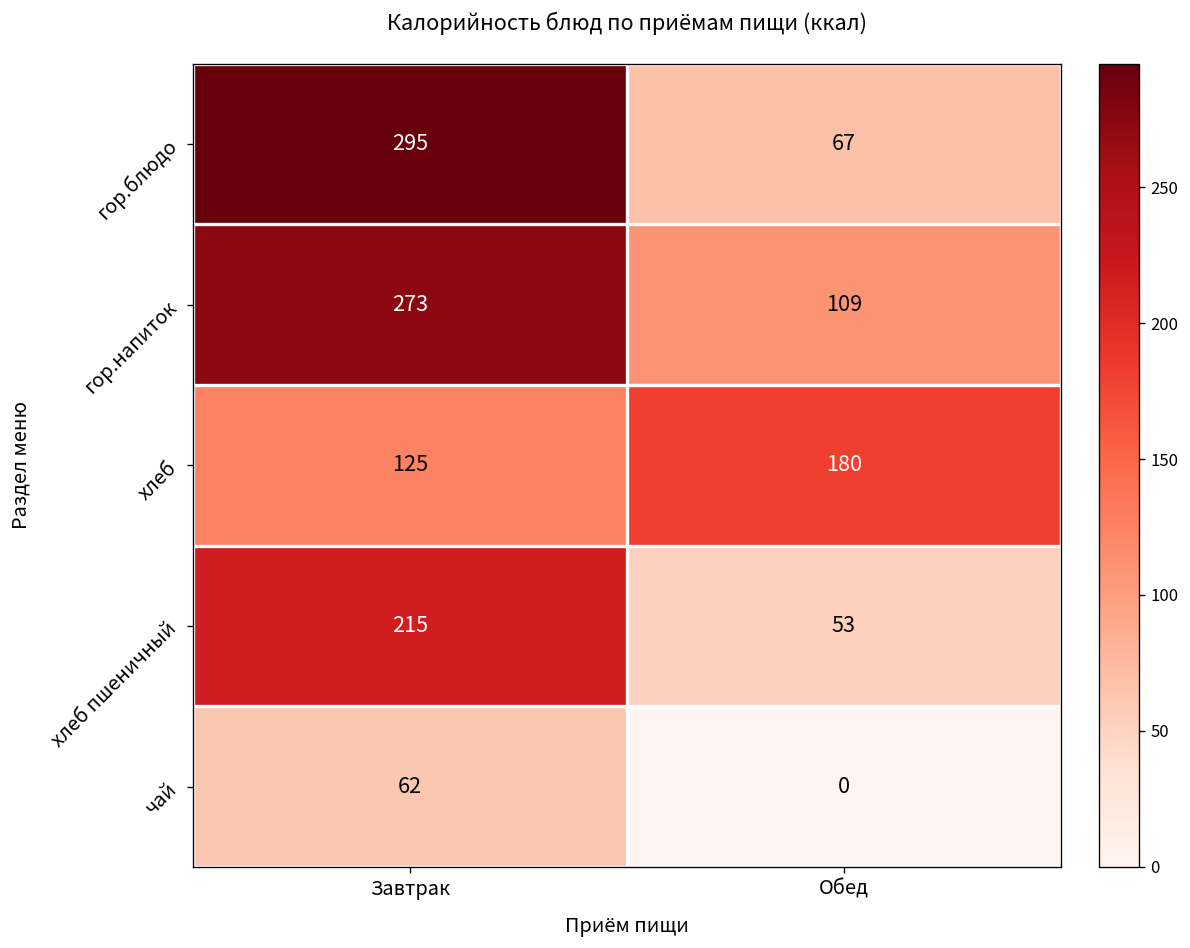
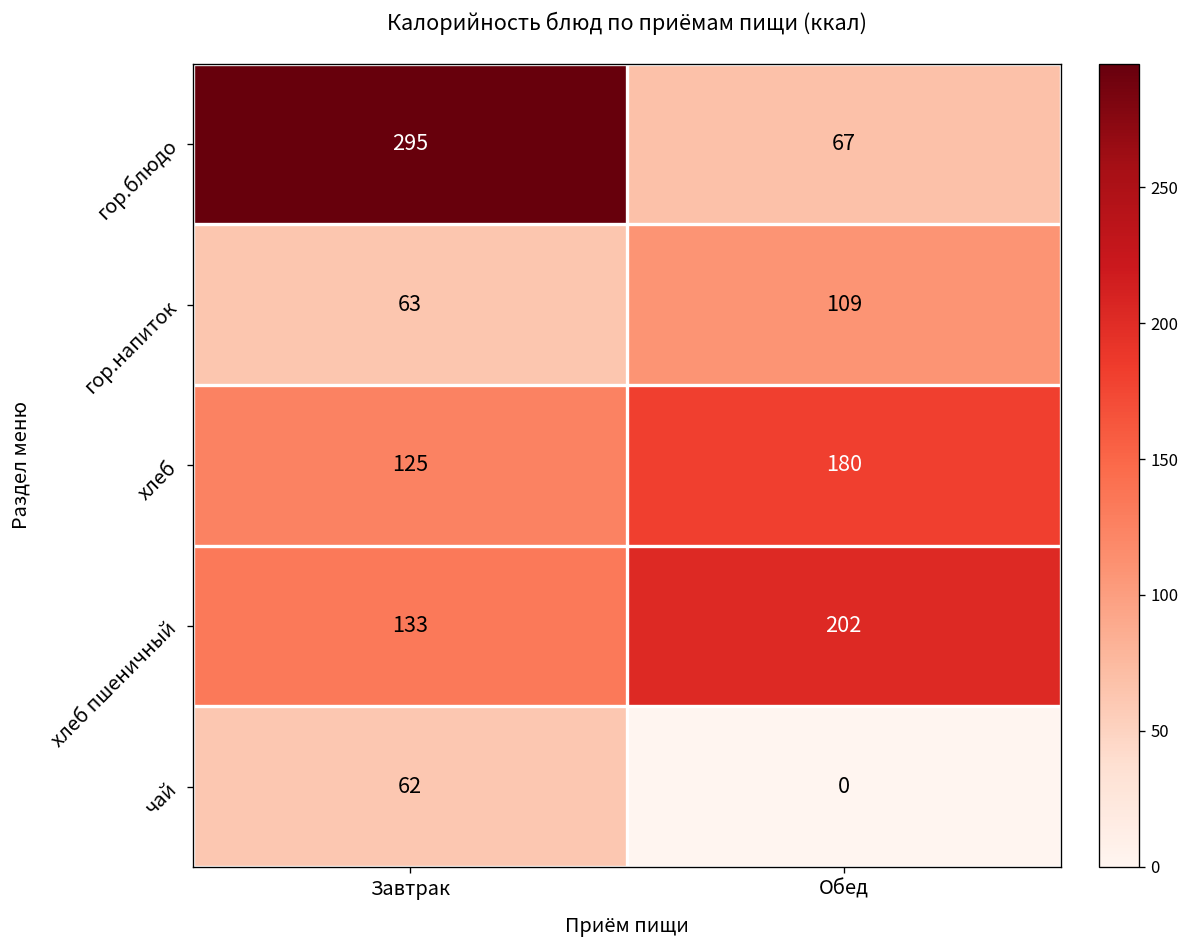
гор.напиток, Завтрак: 273 -> 63
хлеб пшеничный, Завтрак: 215 -> 133
хлеб пшеничный, Обед: 53 -> 202
